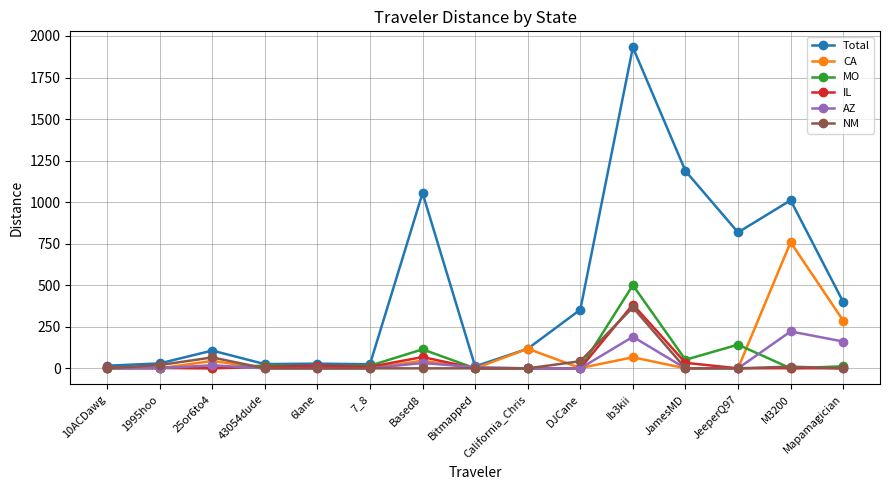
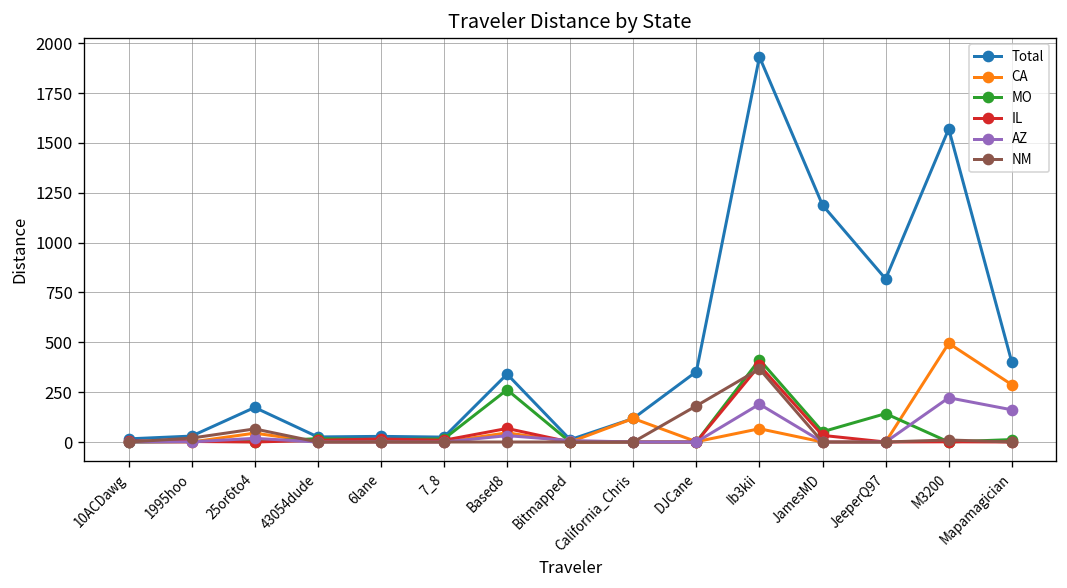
Total, 25or6to4: 110 -> 170
Total, Based8: 1050 -> 340
MO, Based8: 110 -> 260
NM, DJCane: 40 -> 180
MO, Ib3kii: 500 -> 410
Total, M3200: 1010 -> 1570
CA, M3200: 760 -> 500
